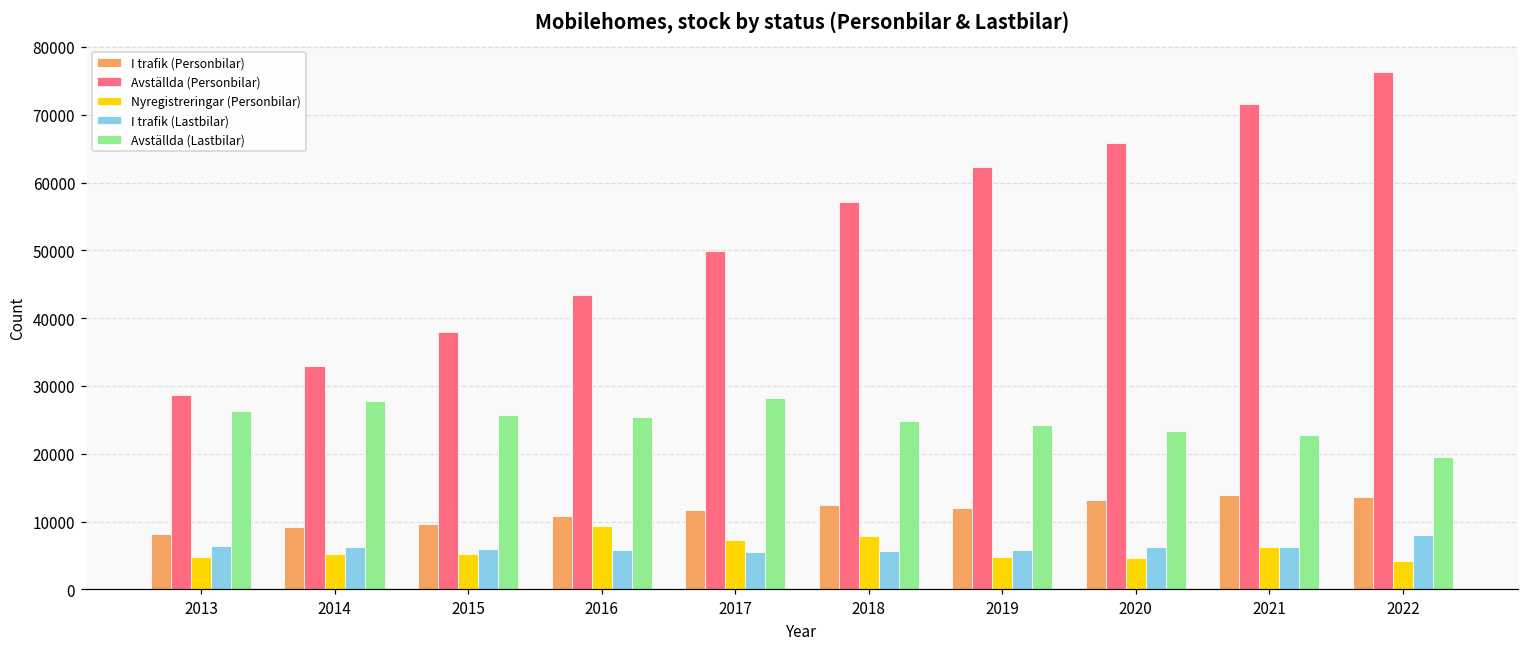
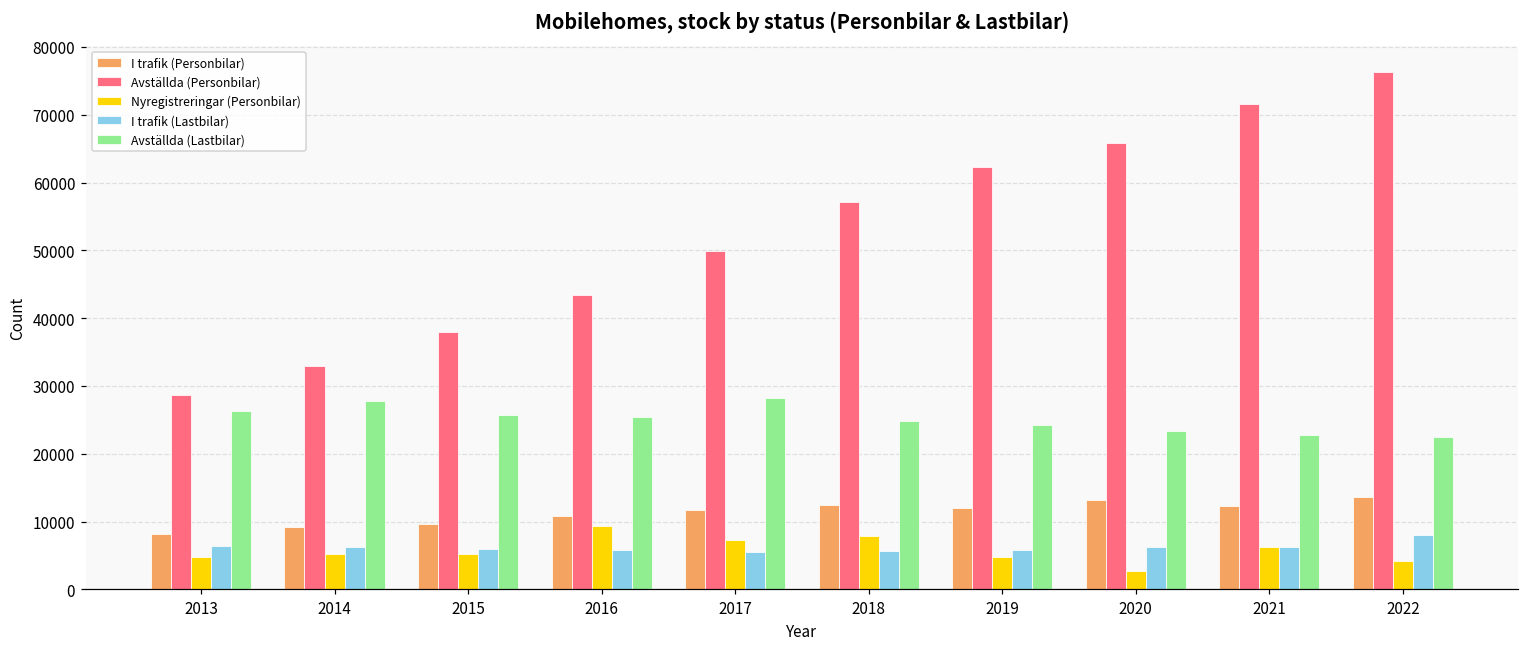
Nyregistreringar (Personbilar), 2020: 5000 -> 3000
I trafik (Personbilar), 2021: 14000 -> 12000
Avställda (Lastbilar), 2022: 20000 -> 22000
